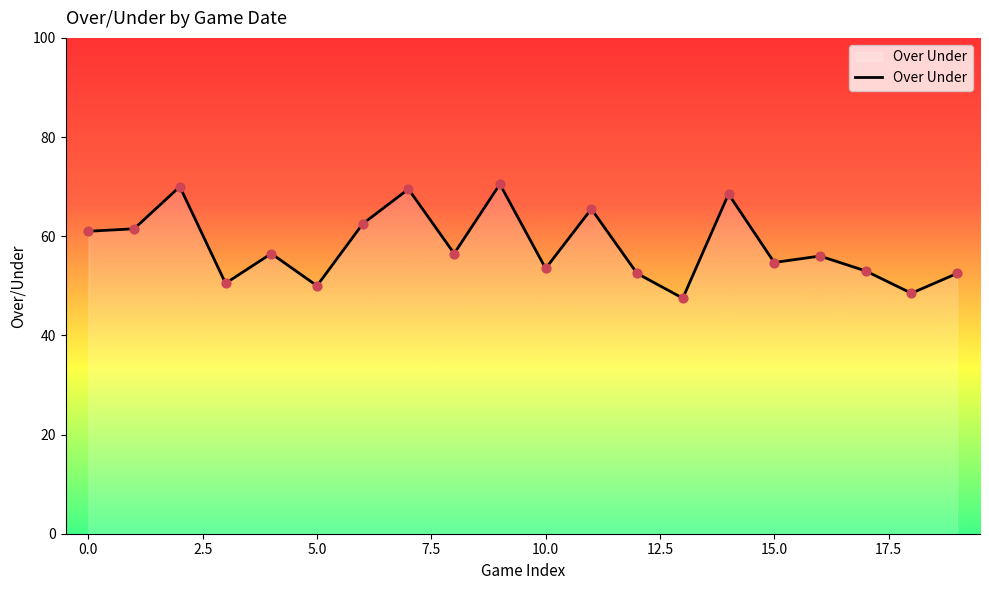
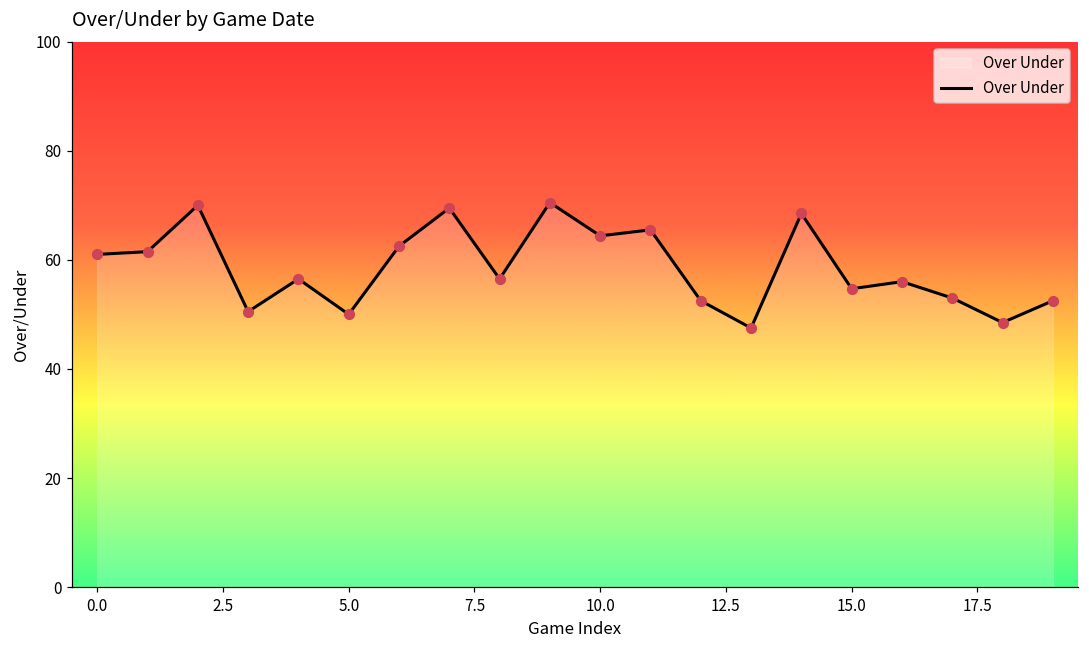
10.0: 54 -> 64
